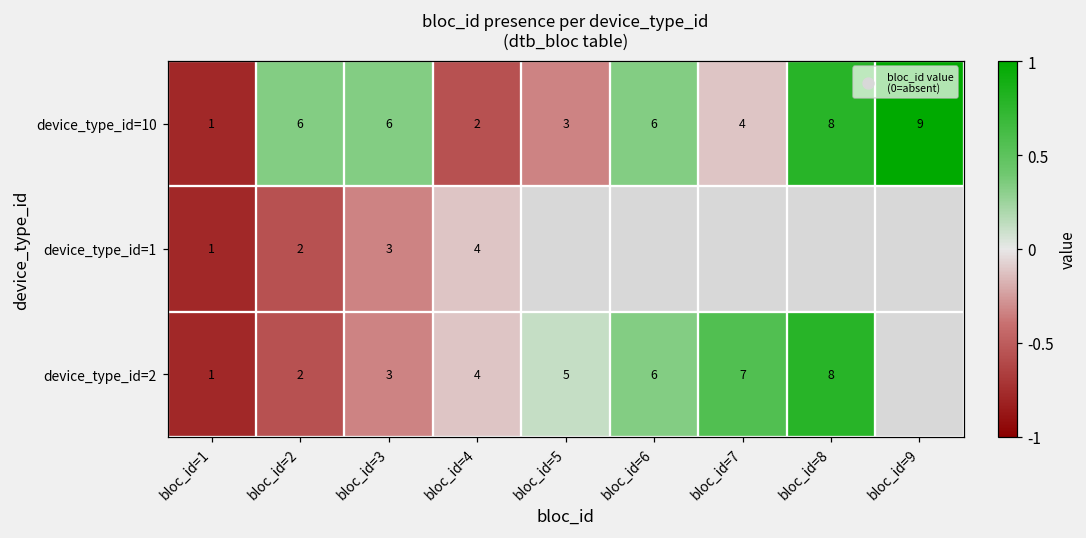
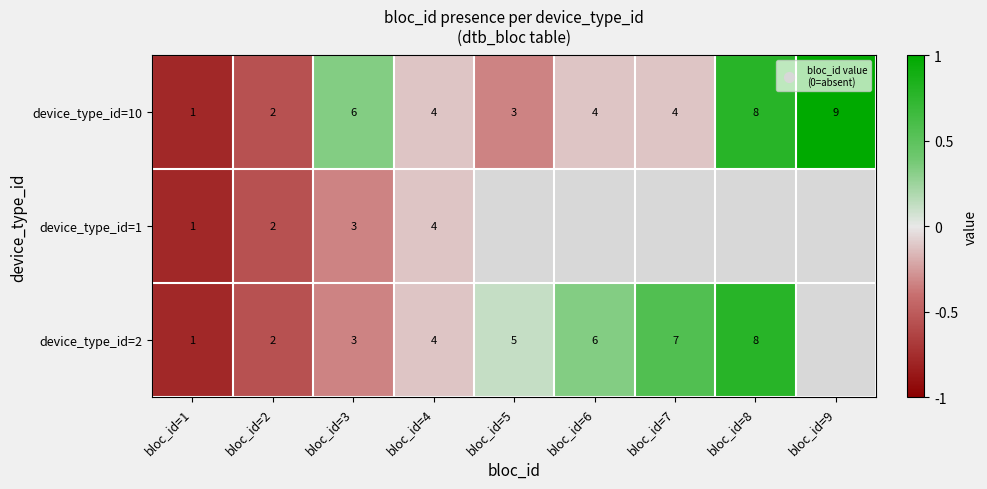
device_type_id=10, bloc_id=2: 6 -> 2
device_type_id=10, bloc_id=4: 2 -> 4
device_type_id=10, bloc_id=6: 6 -> 4
